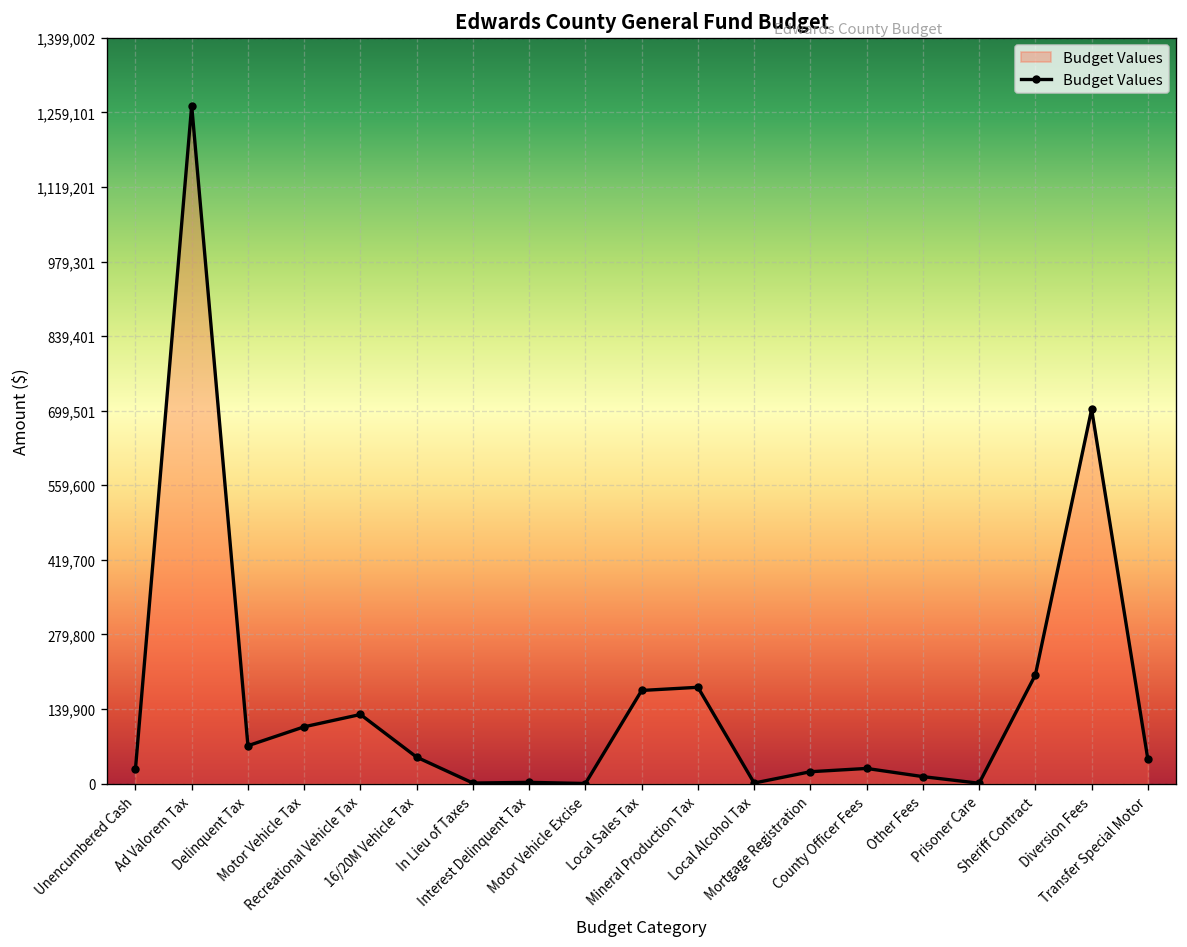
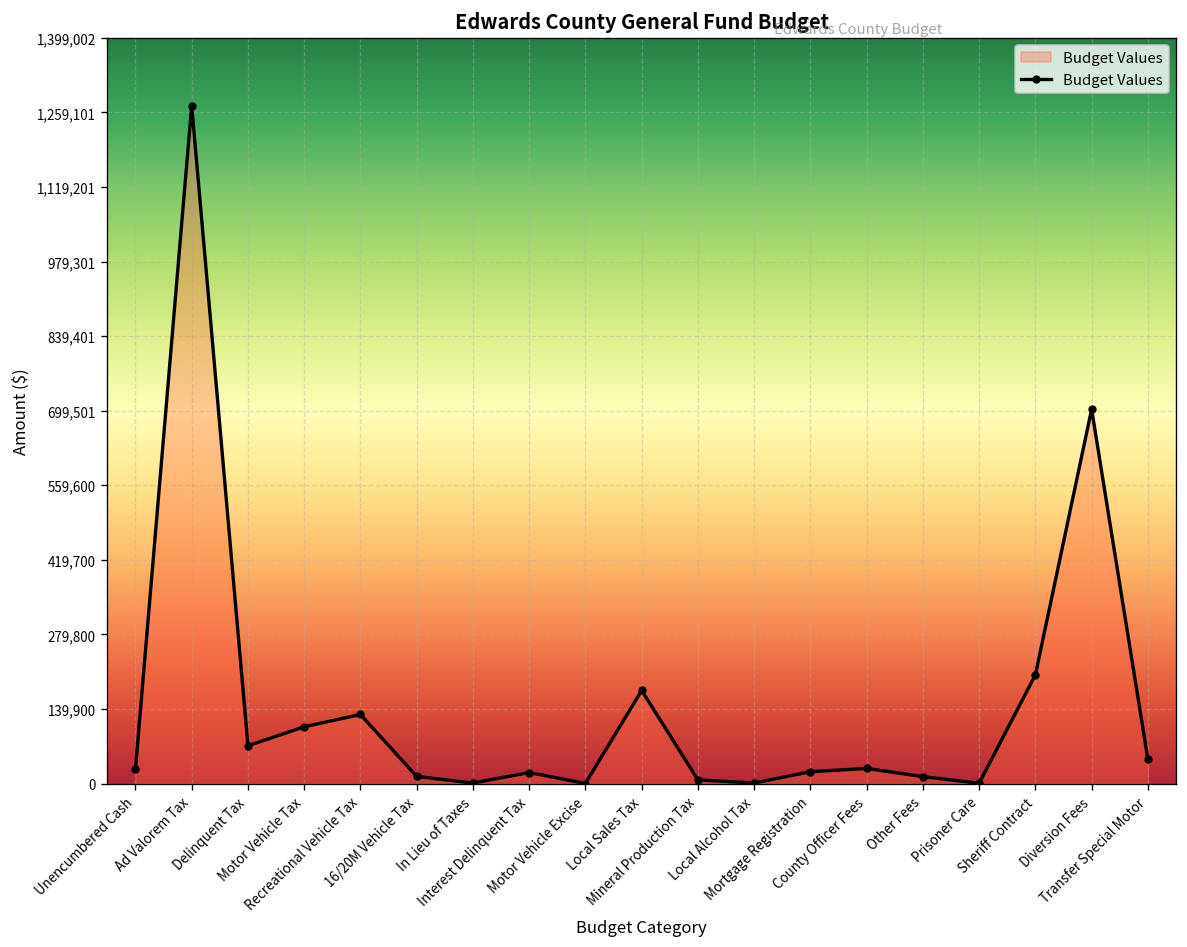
16/20M Vehicle Tax: 50,000 -> 10,000
Interest Delinquent Tax: 0 -> 20,000
Mineral Production Tax: 180,000 -> 10,000
